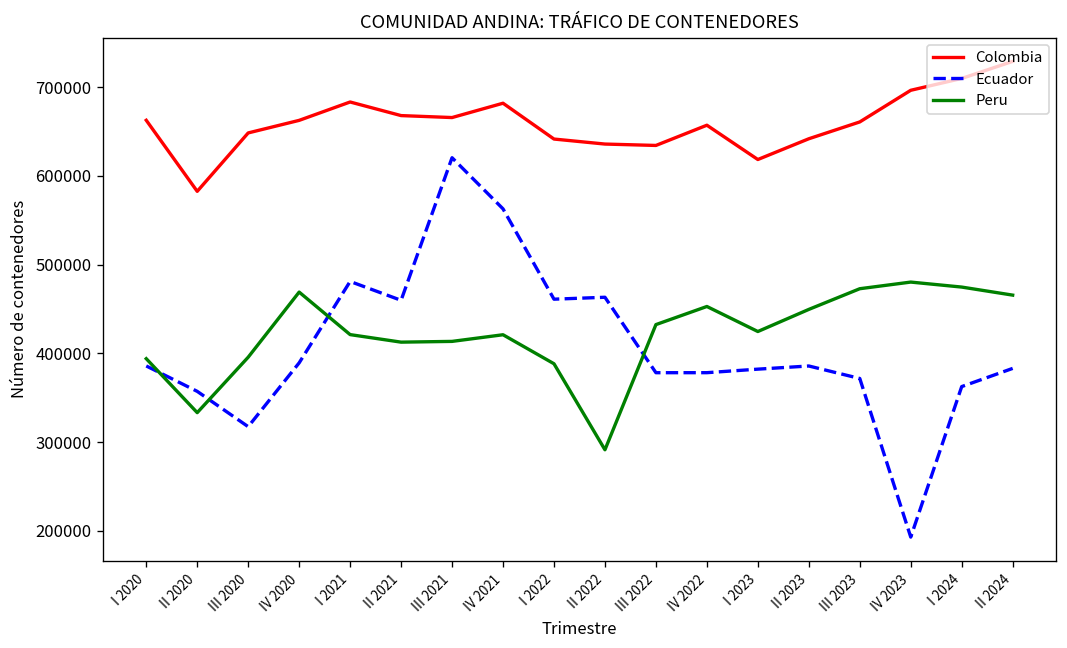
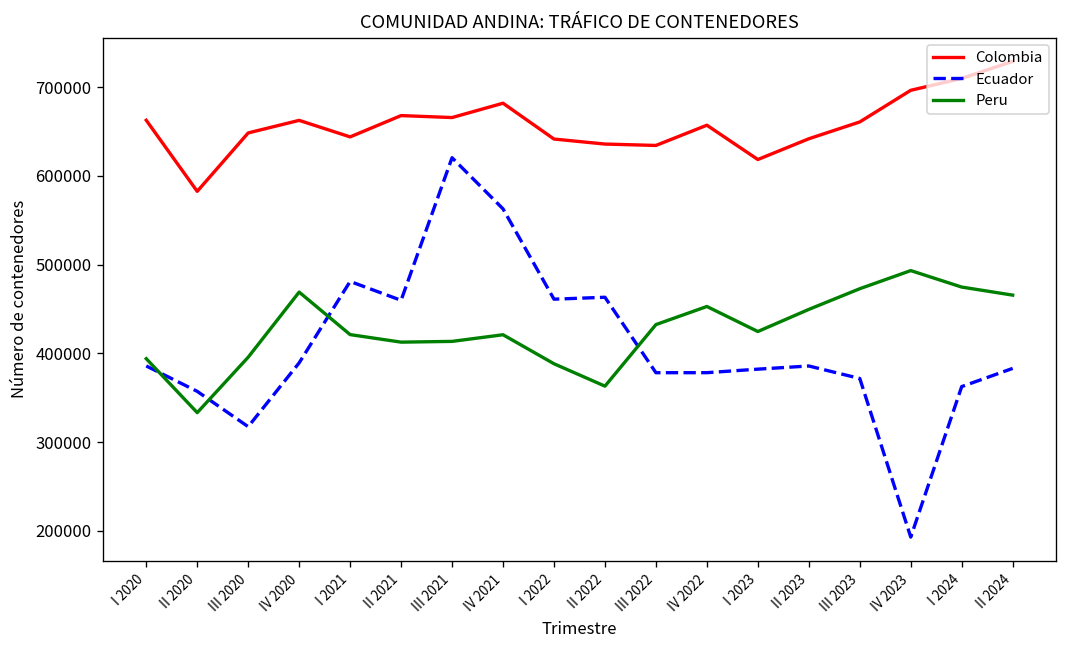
Colombia, I 2021: 680000 -> 640000
Peru, II 2022: 290000 -> 360000
Peru, IV 2023: 480000 -> 490000
